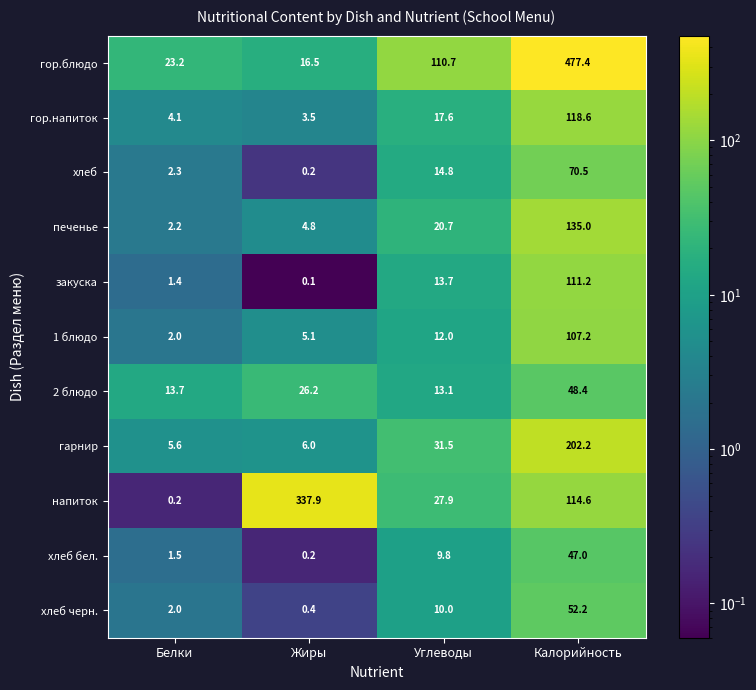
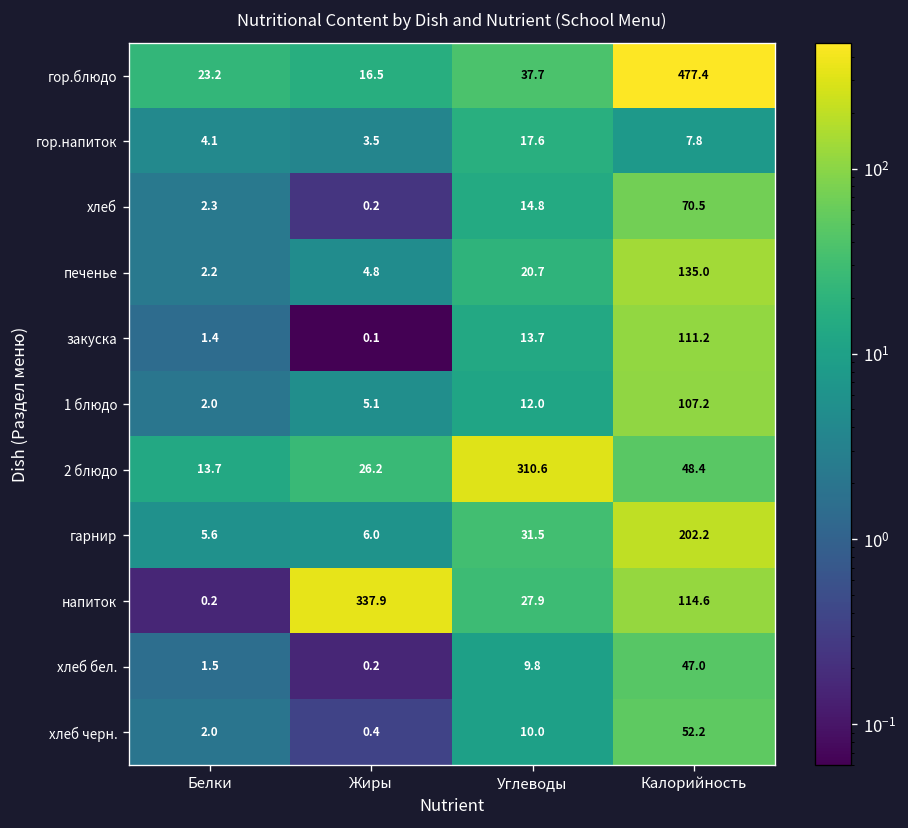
гор.блюдо, Углеводы: 110.7 -> 37.7
гор.напиток, Калорийность: 118.6 -> 7.8
2 блюдо, Углеводы: 13.1 -> 310.6
